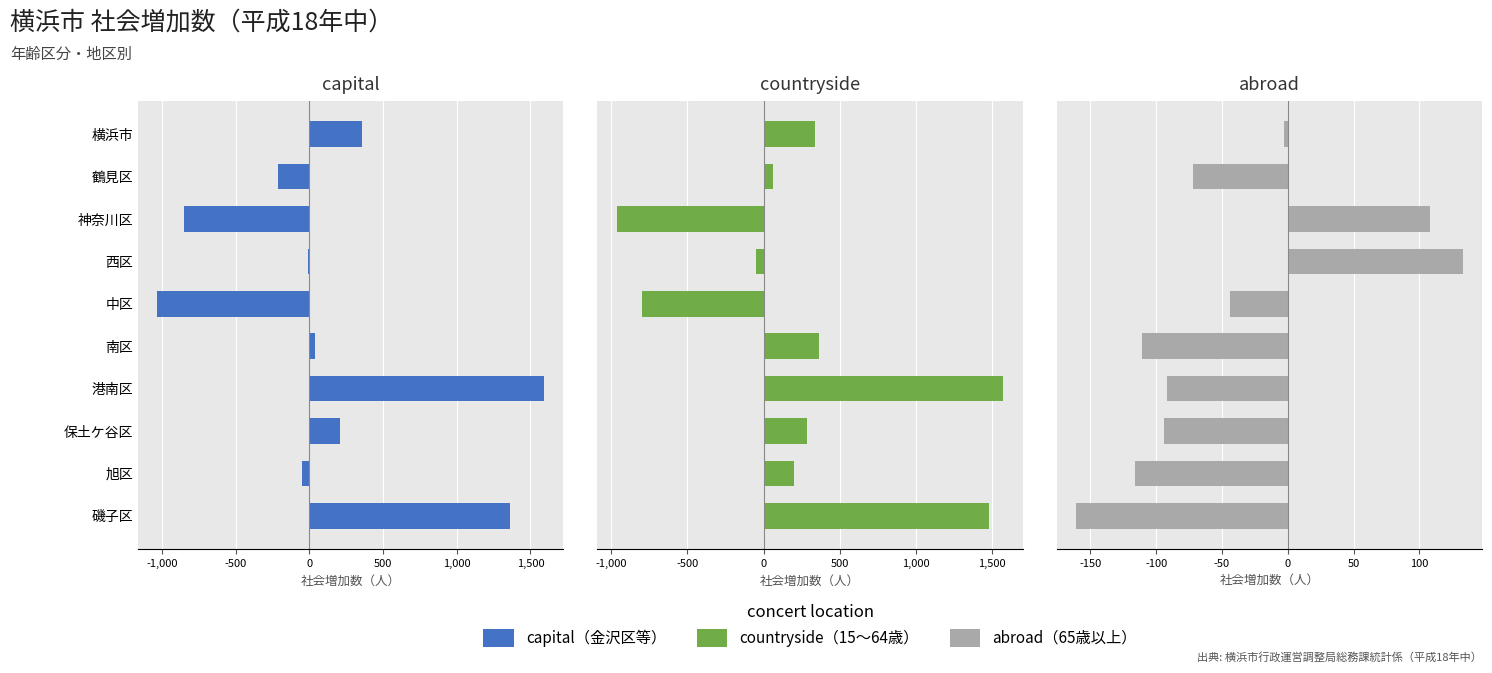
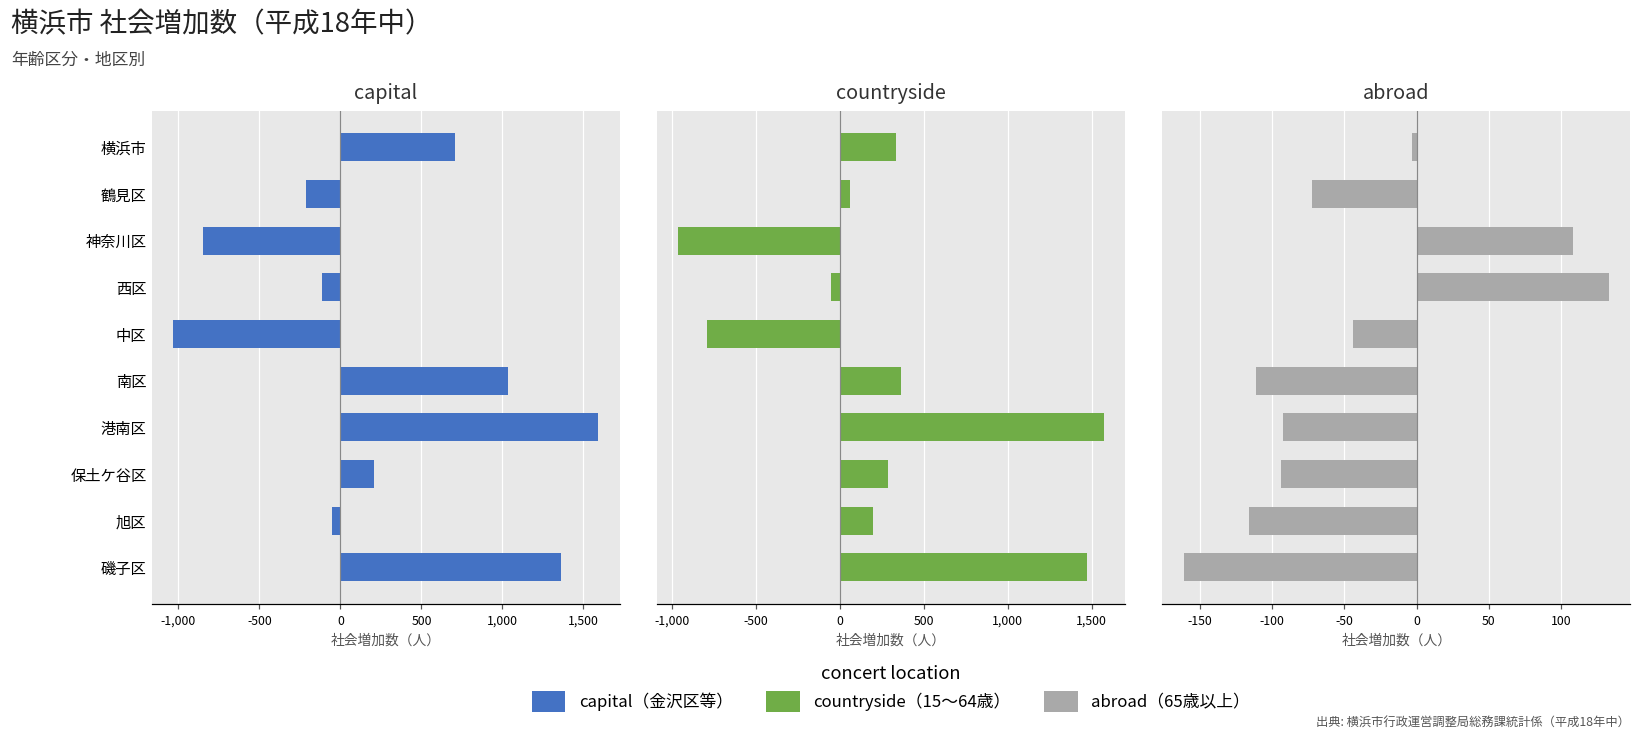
capital, 横浜市: 360 -> 710
capital, 西区: -10 -> -120
capital, 南区: 40 -> 1,040
